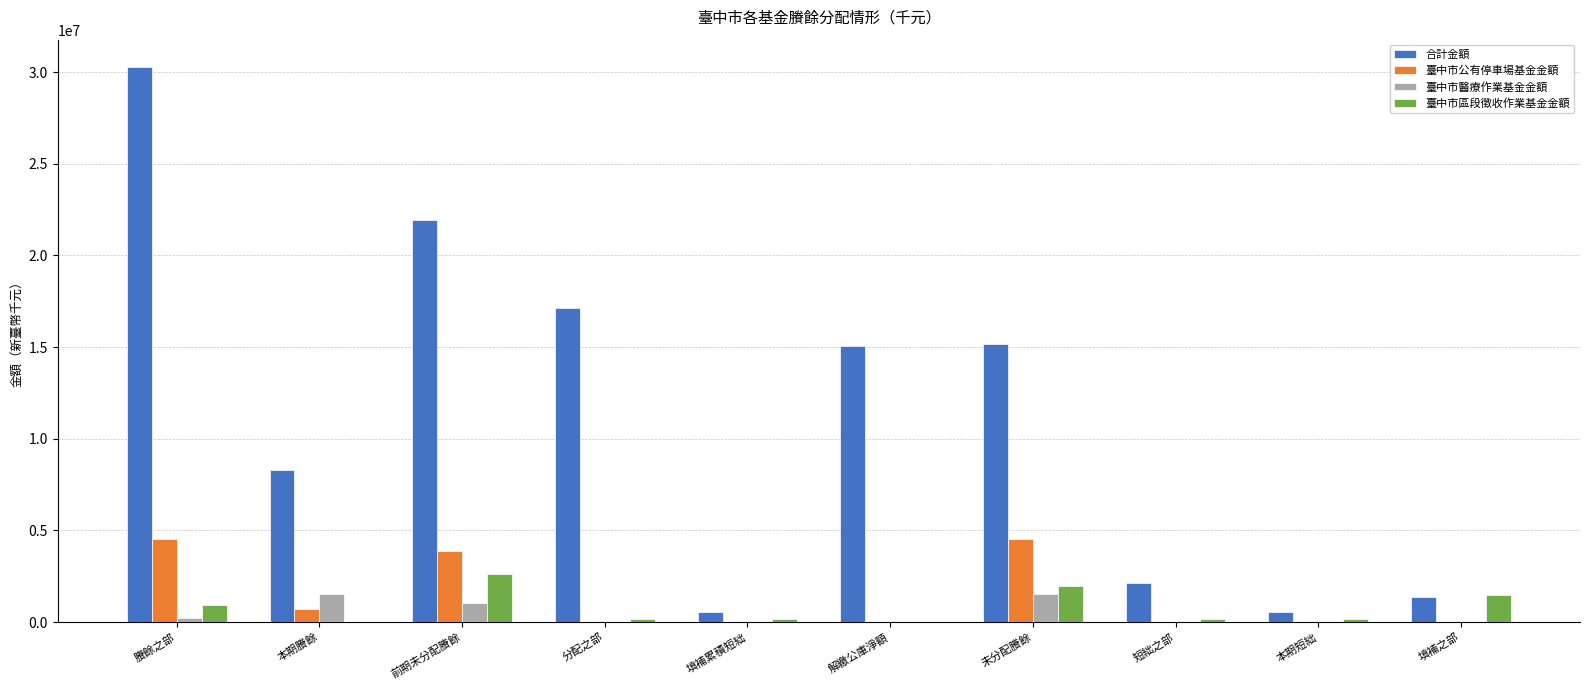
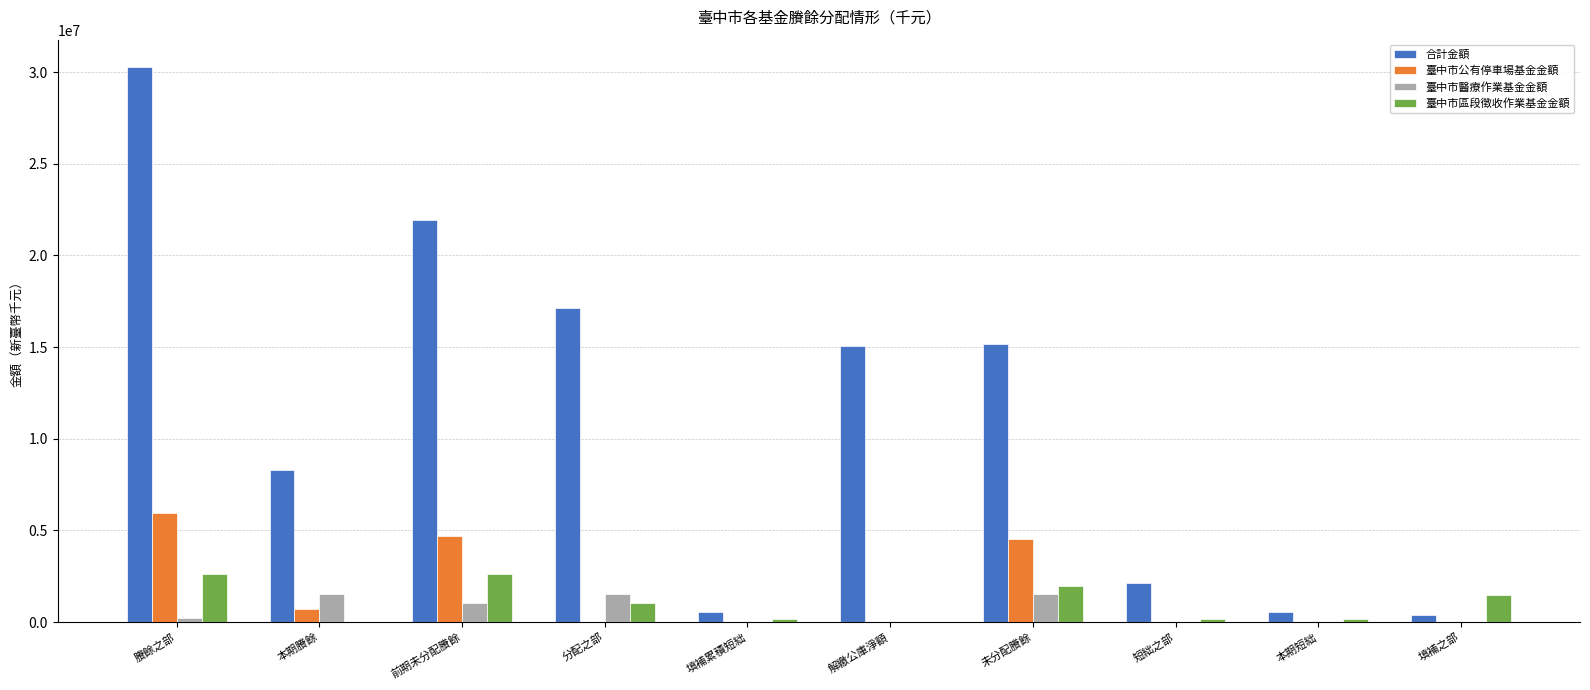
臺中市公有停車場基金金額, 賸餘之部: 4600000 -> 6000000
臺中市區段徵收作業基金金額, 賸餘之部: 900000 -> 2600000
臺中市公有停車場基金金額, 前期未分配賸餘: 3900000 -> 4700000
臺中市醫療作業基金金額, 分配之部: 0 -> 1500000
臺中市區段徵收作業基金金額, 分配之部: 100000 -> 1000000
合計金額, 填補之部: 1400000 -> 400000
